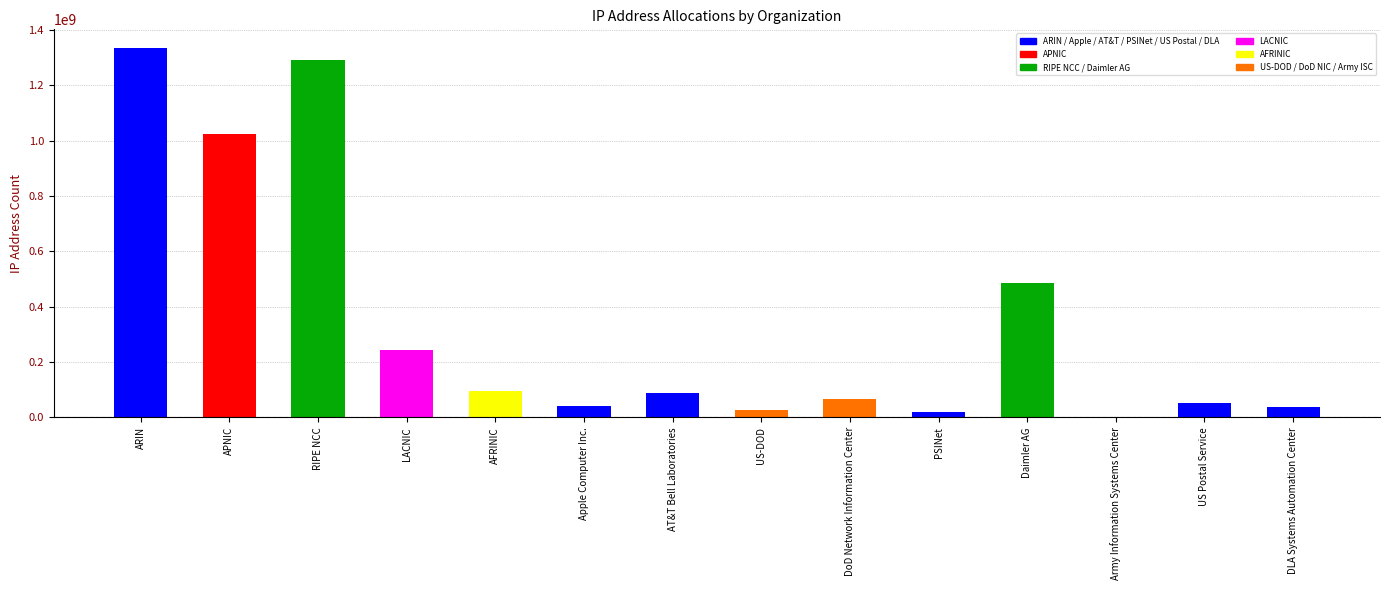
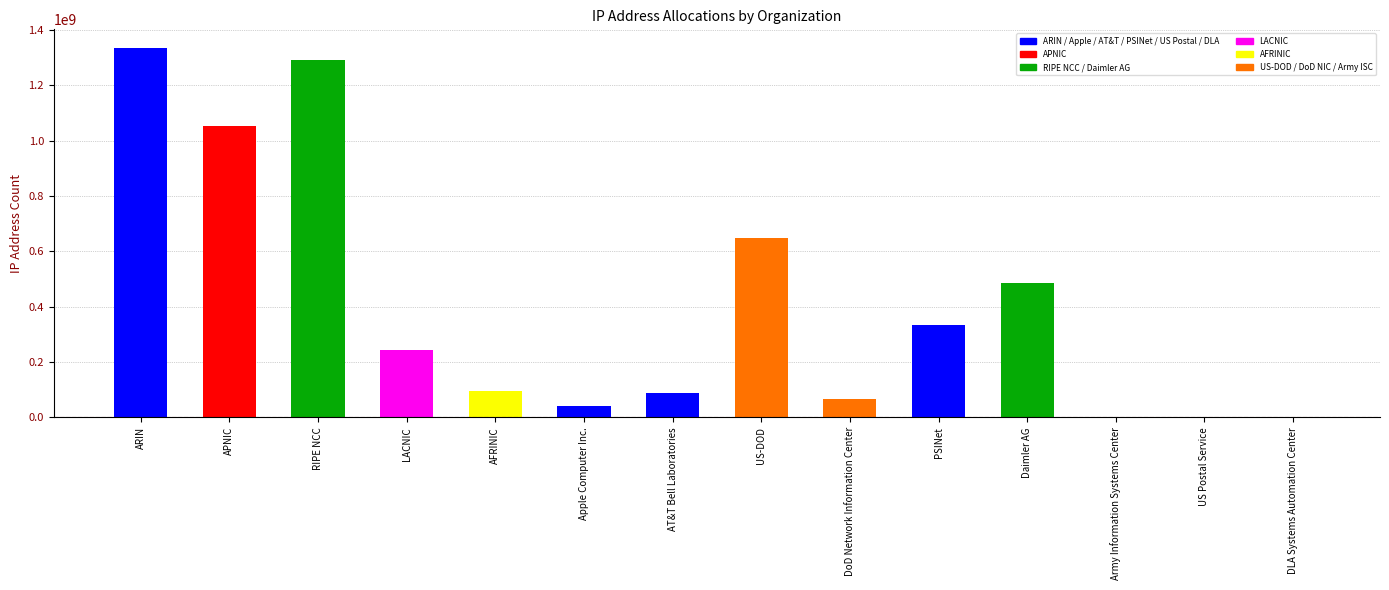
APNIC: 1020000000 -> 1050000000
US-DOD: 30000000 -> 650000000
PSINet: 20000000 -> 330000000
US Postal Service: 50000000 -> 0
DLA Systems Automation Center: 40000000 -> 0
